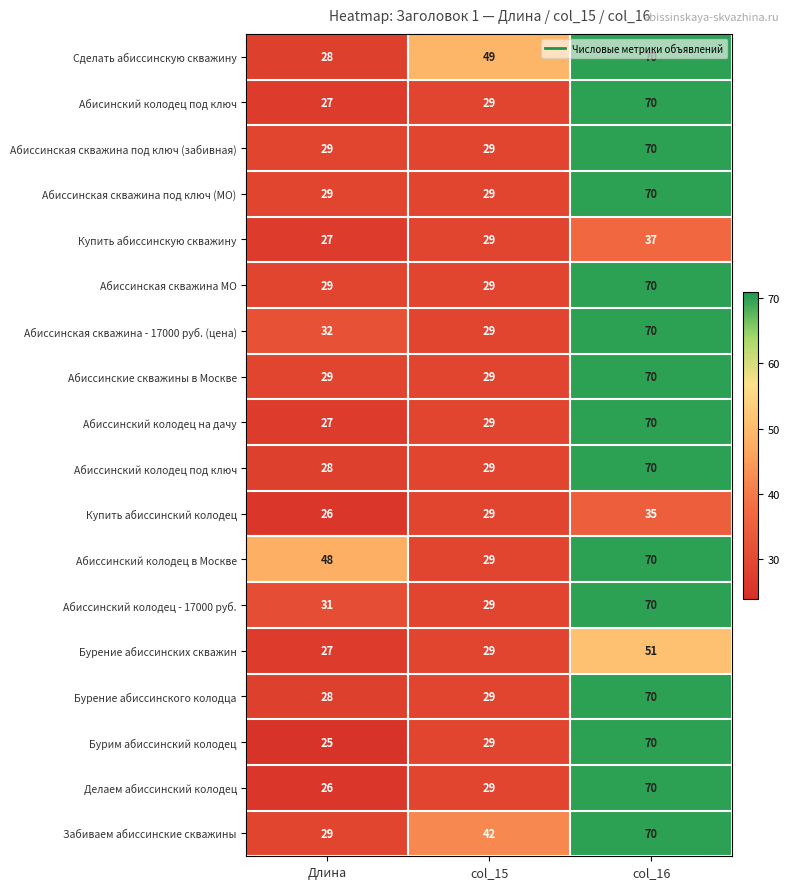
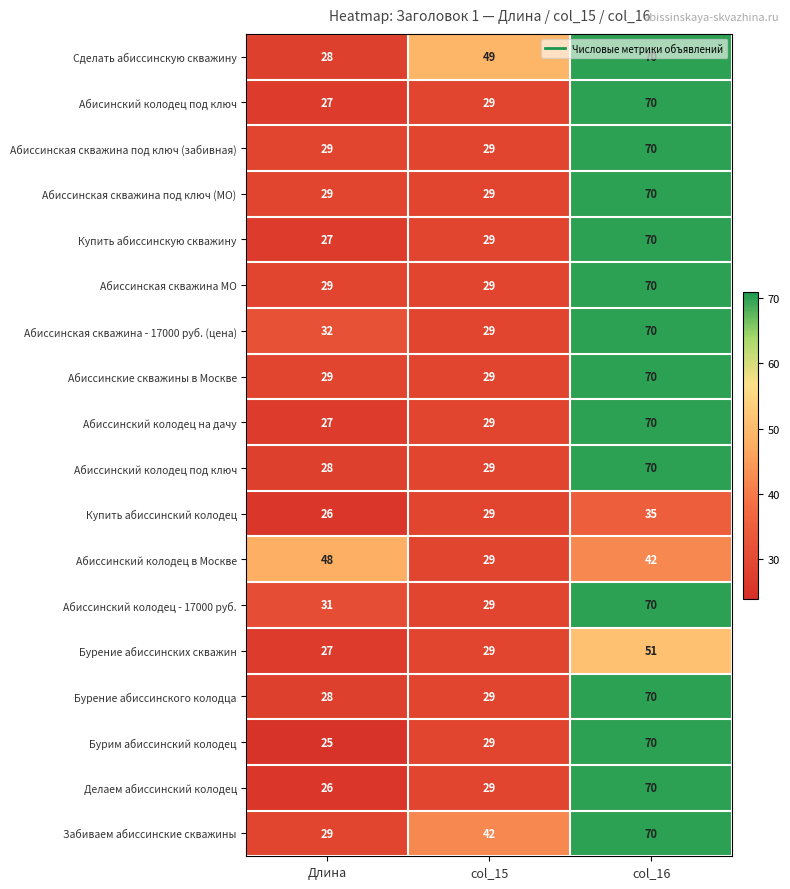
Купить абиссинскую скважину, col_16: 37 -> 70
Абиссинский колодец в Москве, col_16: 70 -> 42
